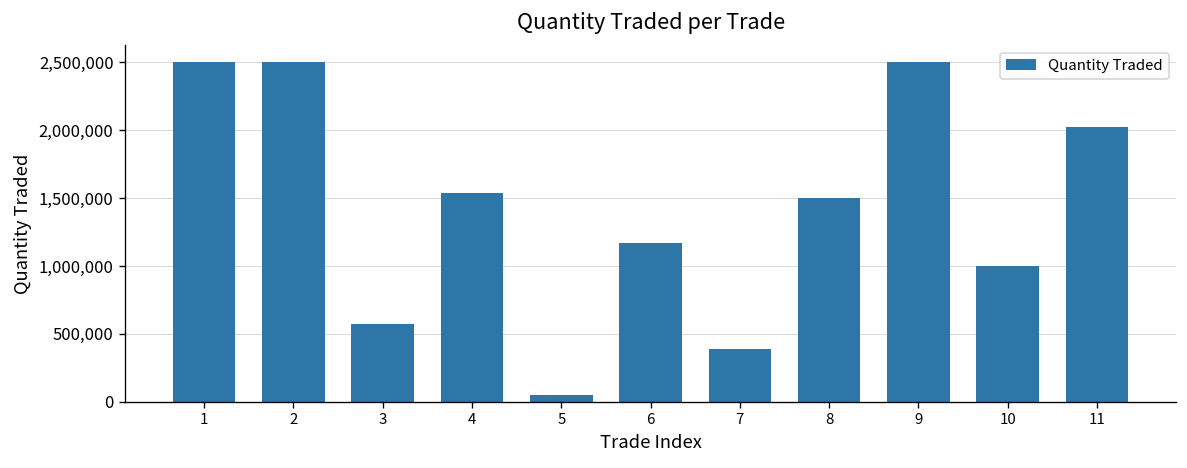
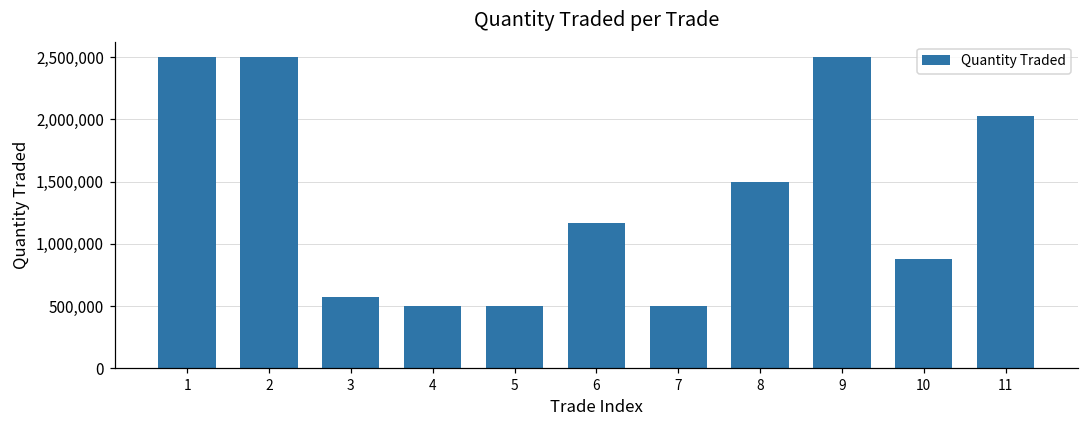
4: 1,540,000 -> 500,000
5: 50,000 -> 500,000
7: 390,000 -> 500,000
10: 1,000,000 -> 880,000
